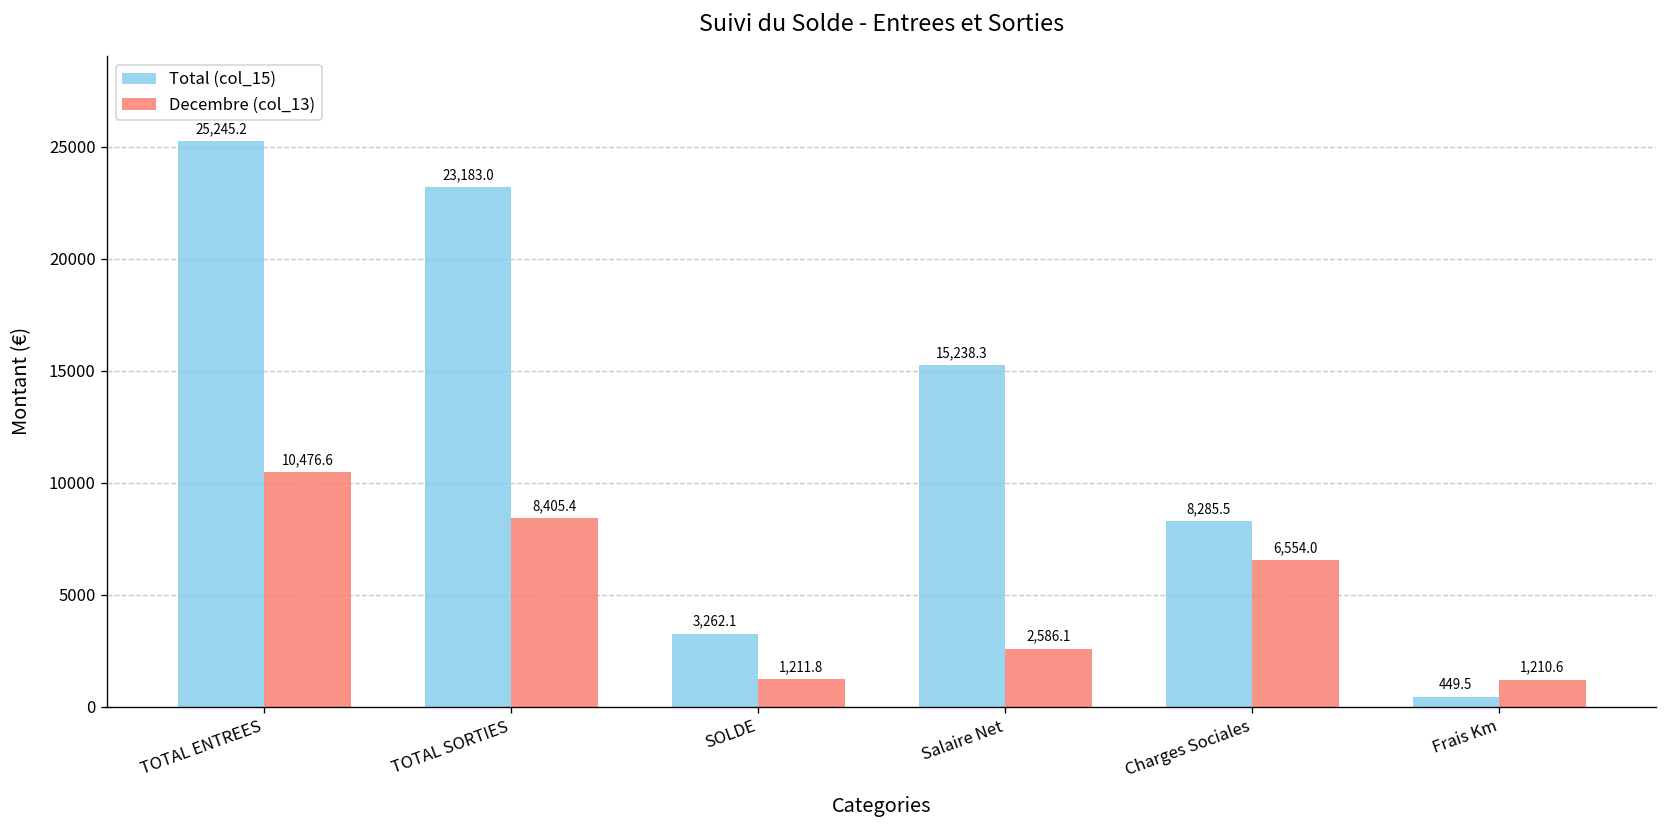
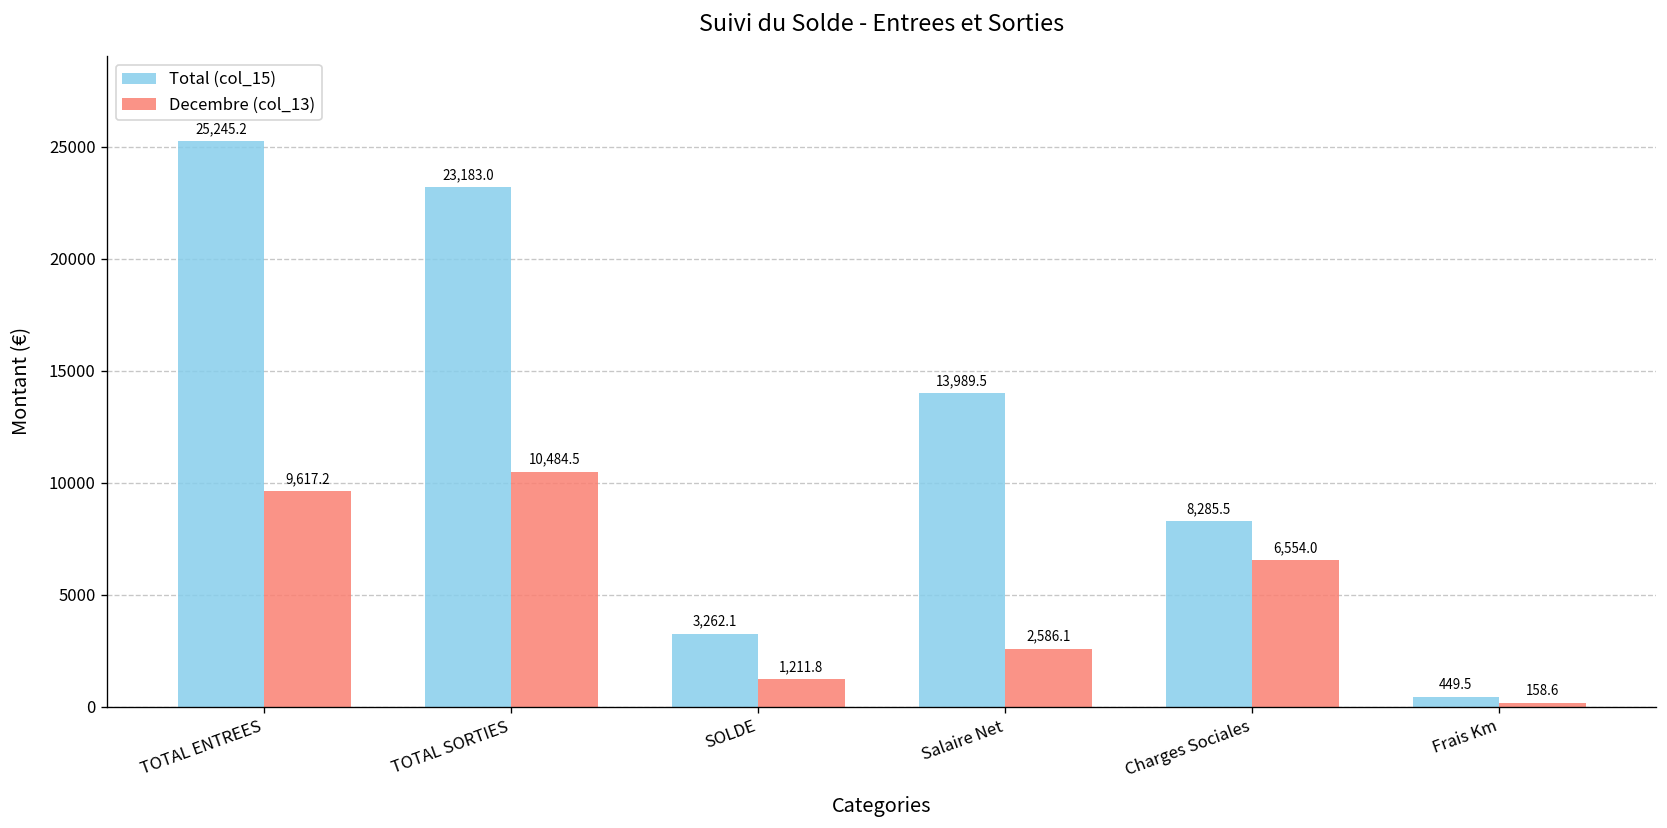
Decembre (col_13), TOTAL ENTREES: 10,476.6 -> 9,617.2
Decembre (col_13), TOTAL SORTIES: 8,405.4 -> 10,484.5
Total (col_15), Salaire Net: 15,238.3 -> 13,989.5
Decembre (col_13), Frais Km: 1,210.6 -> 158.6
